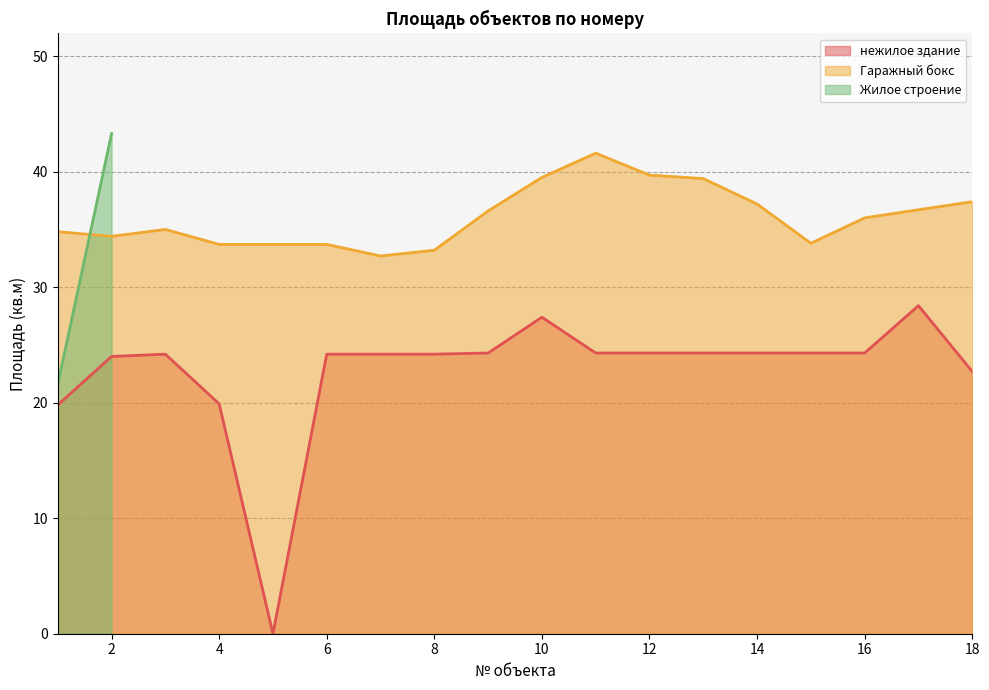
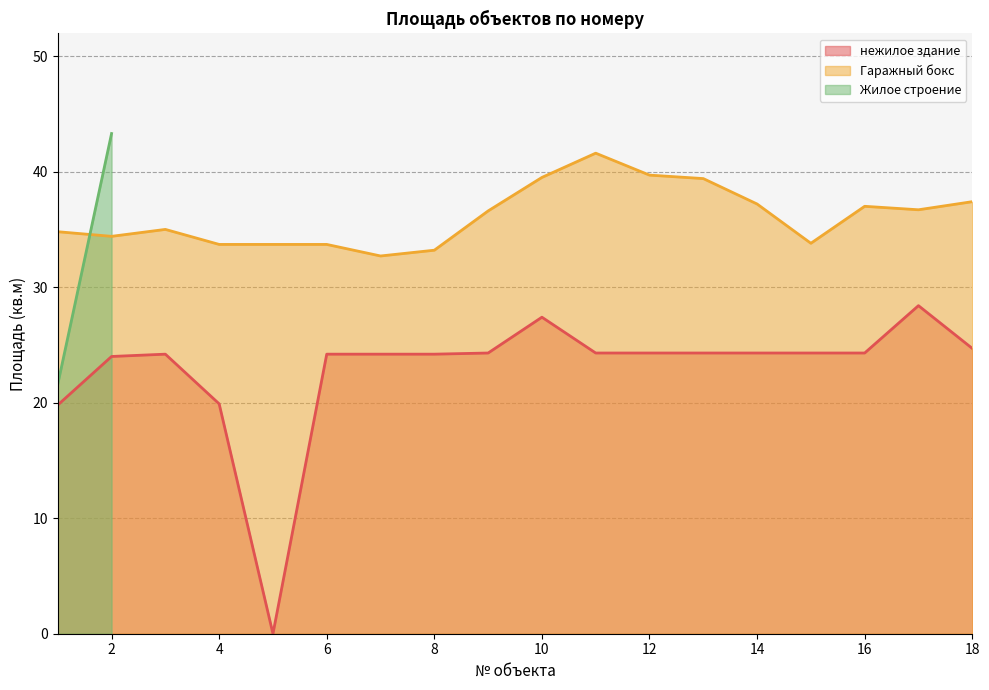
Гаражный бокс, 16: 36 -> 37
нежилое здание, 18: 22.7 -> 24.7
